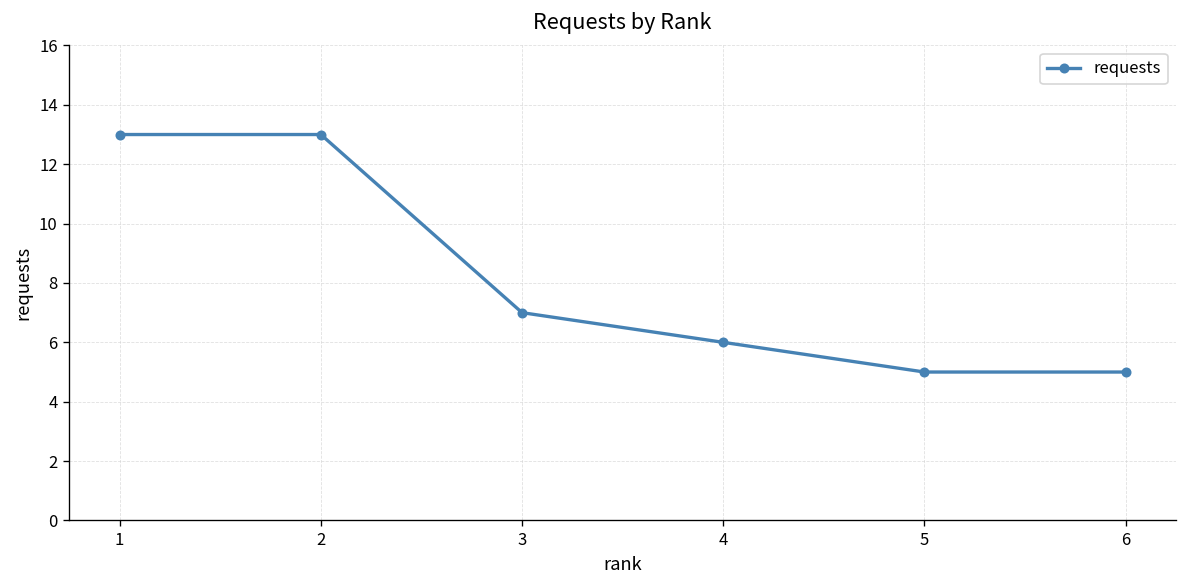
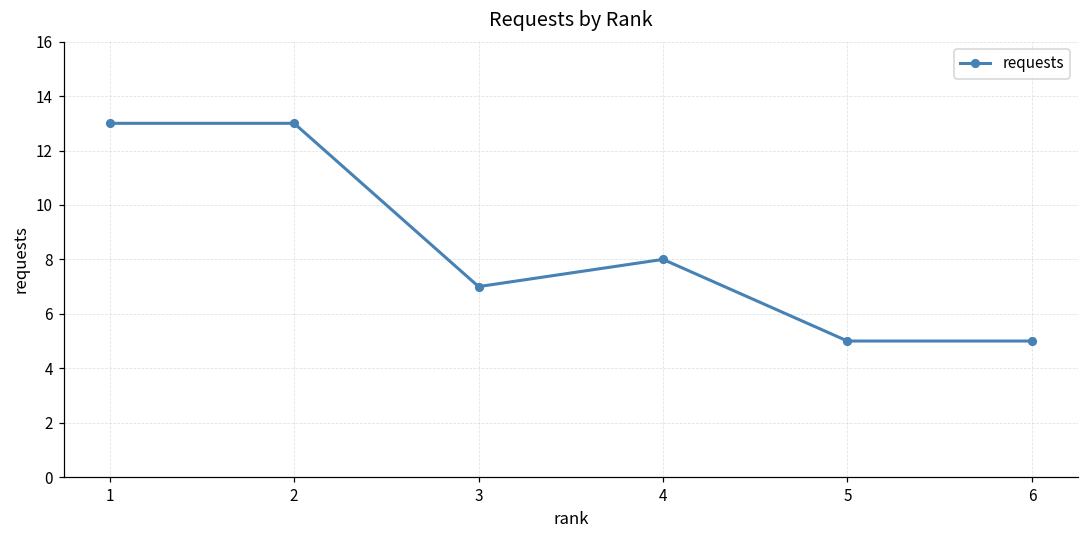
4: 6 -> 8
